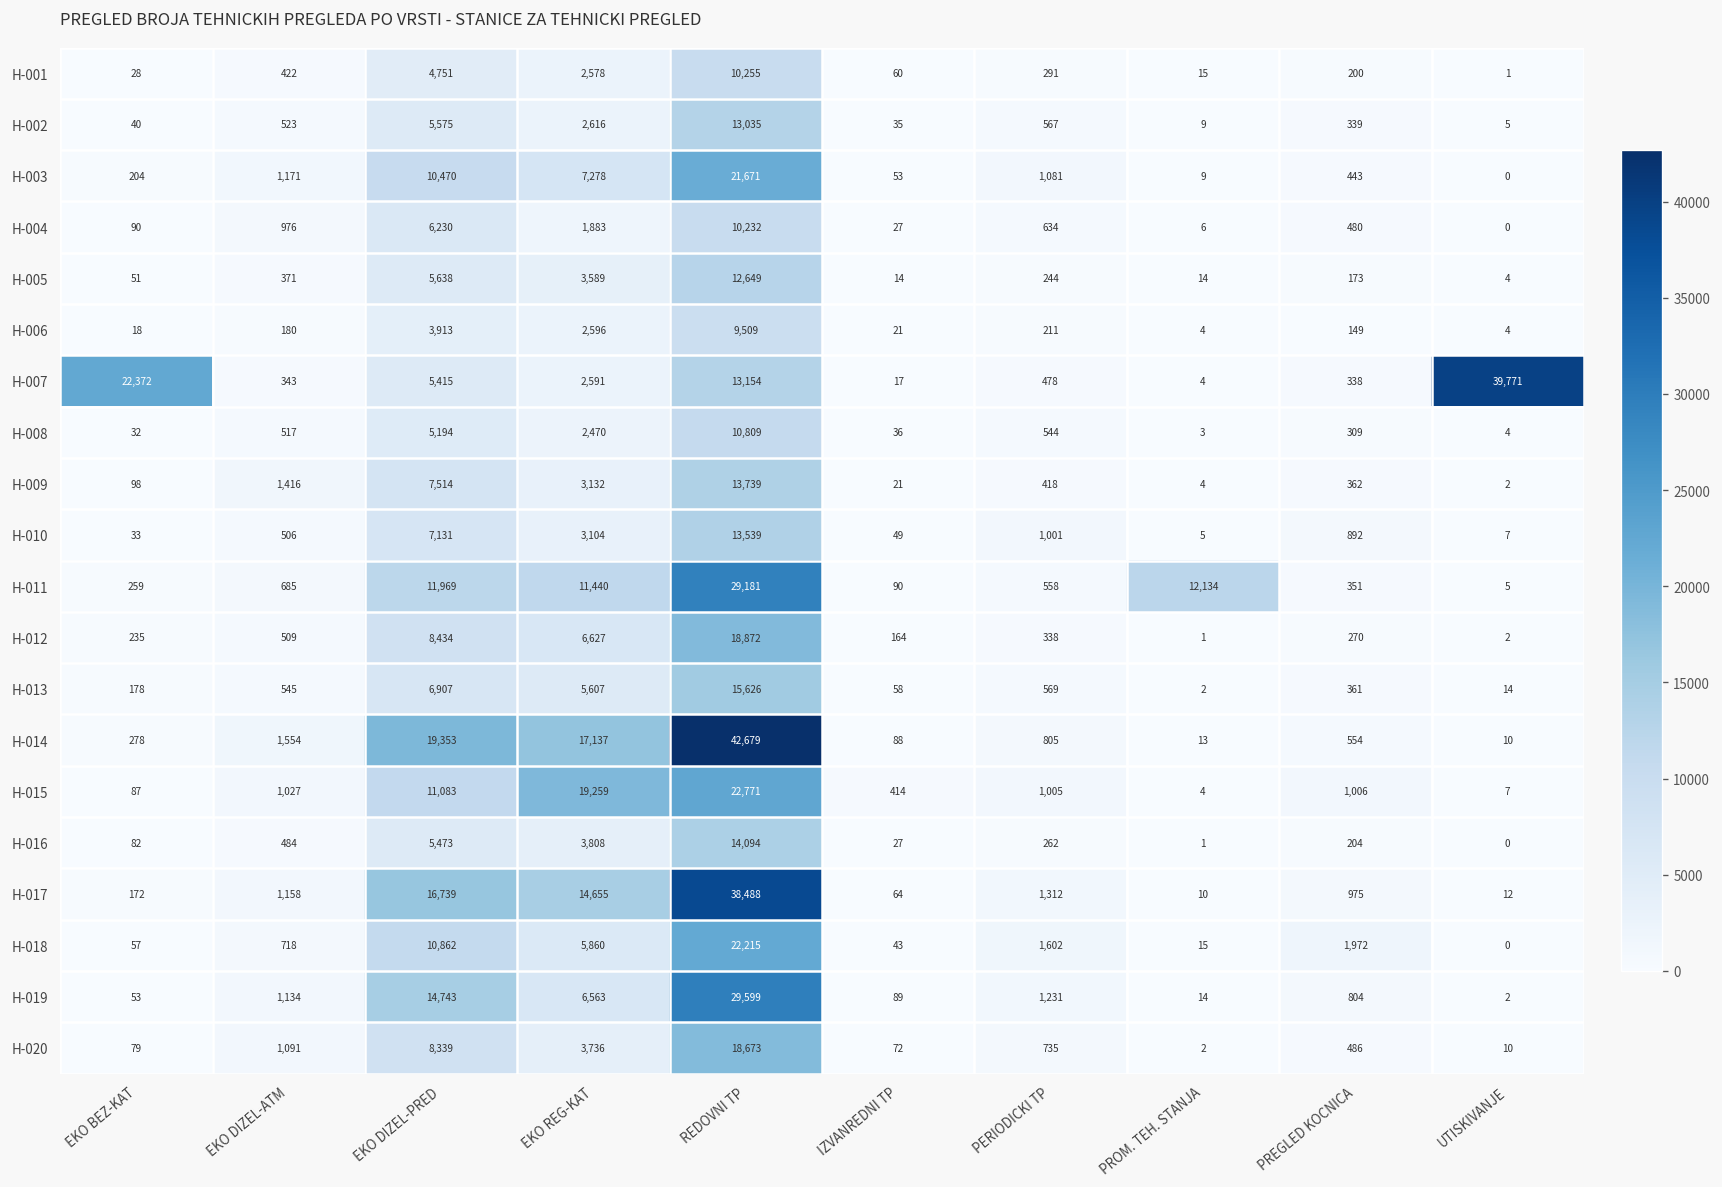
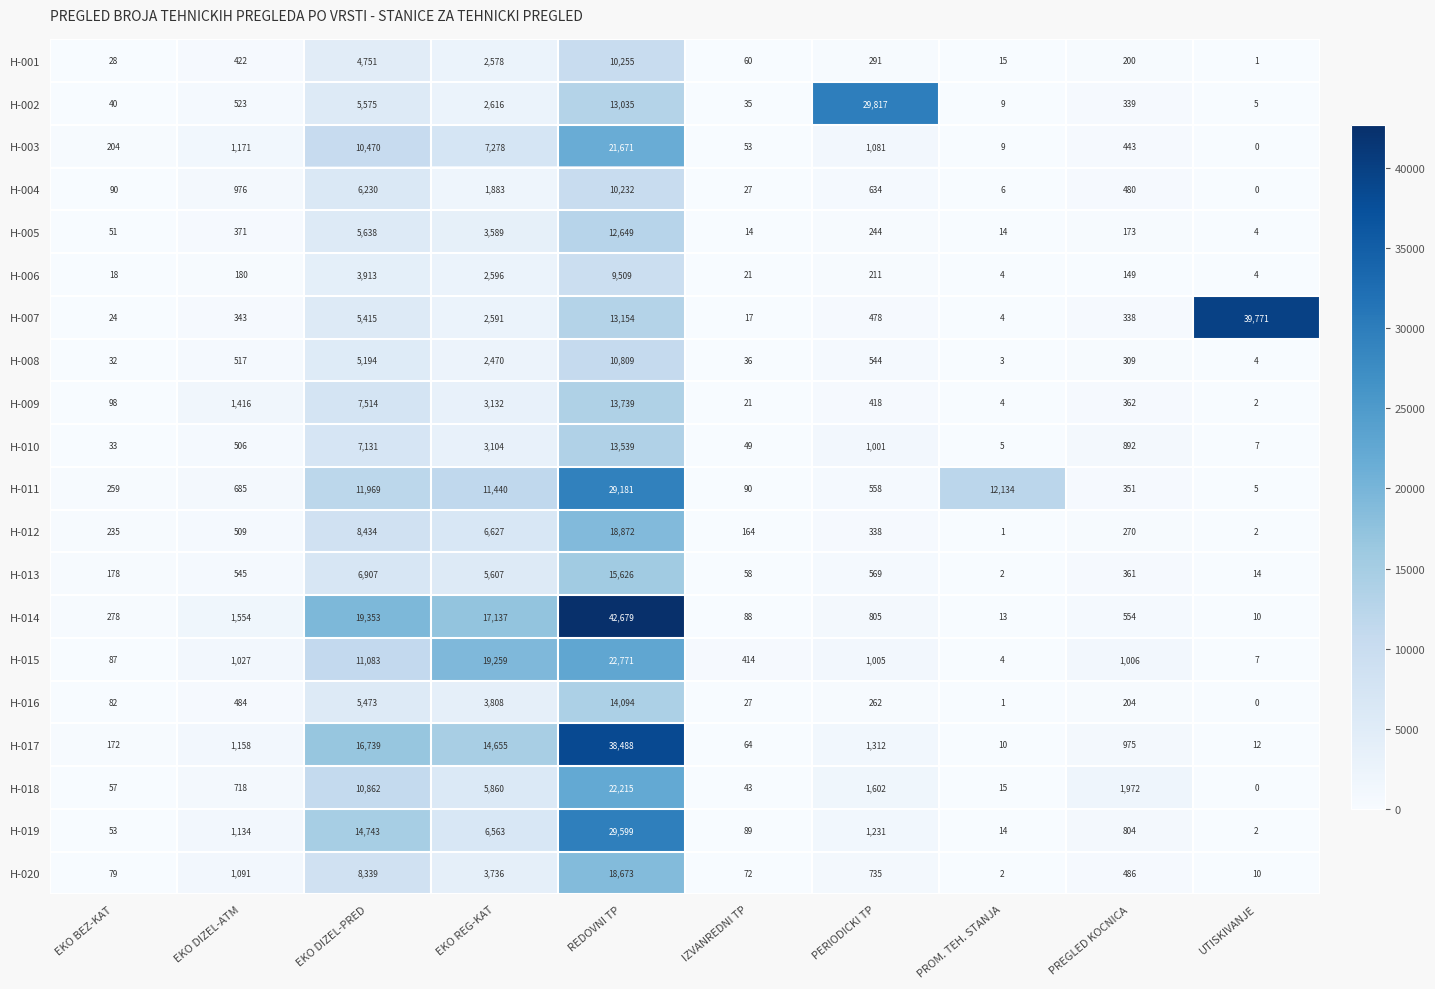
H-002, PERIODICKI TP: 567 -> 29,817
H-007, EKO BEZ-KAT: 22,372 -> 24
